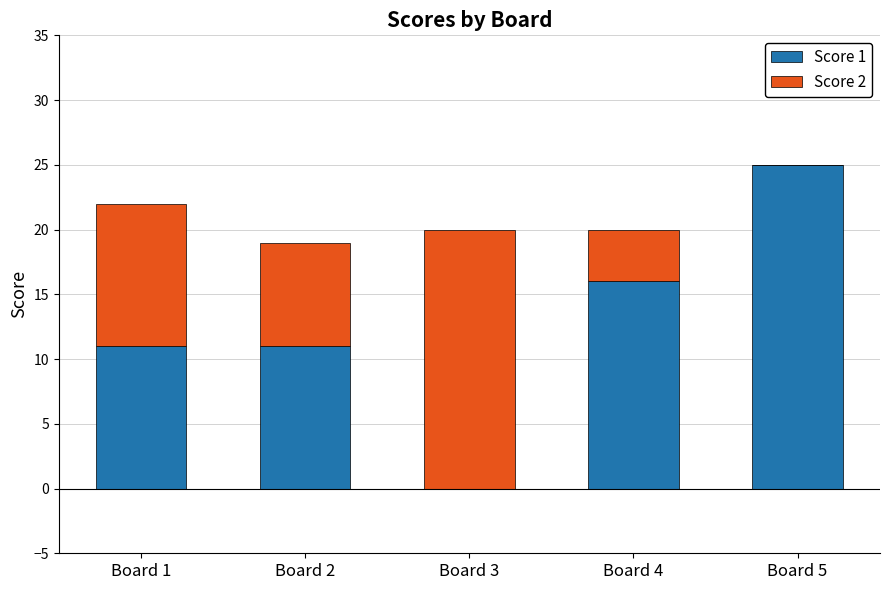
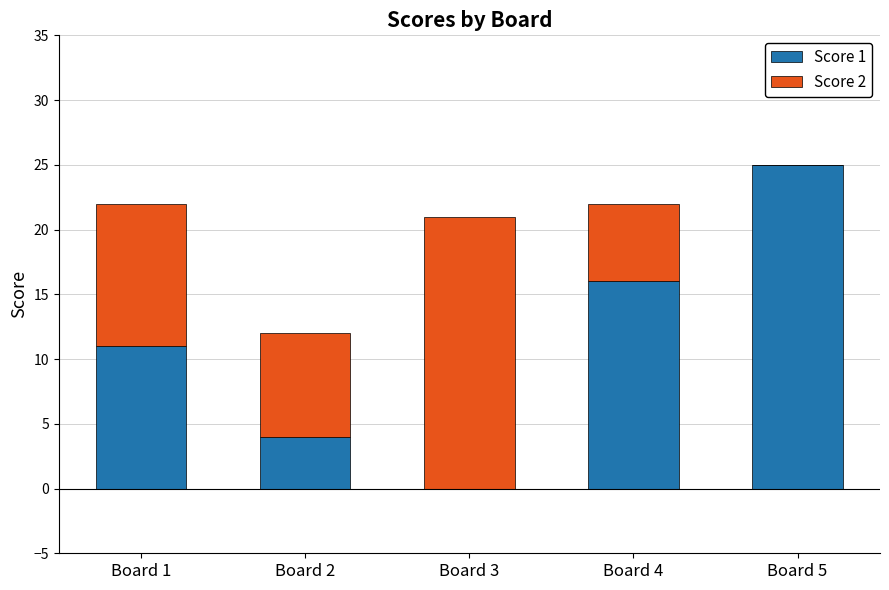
Score 1, Board 2: 11 -> 4
Score 2, Board 3: 20 -> 21
Score 2, Board 4: 4 -> 6
